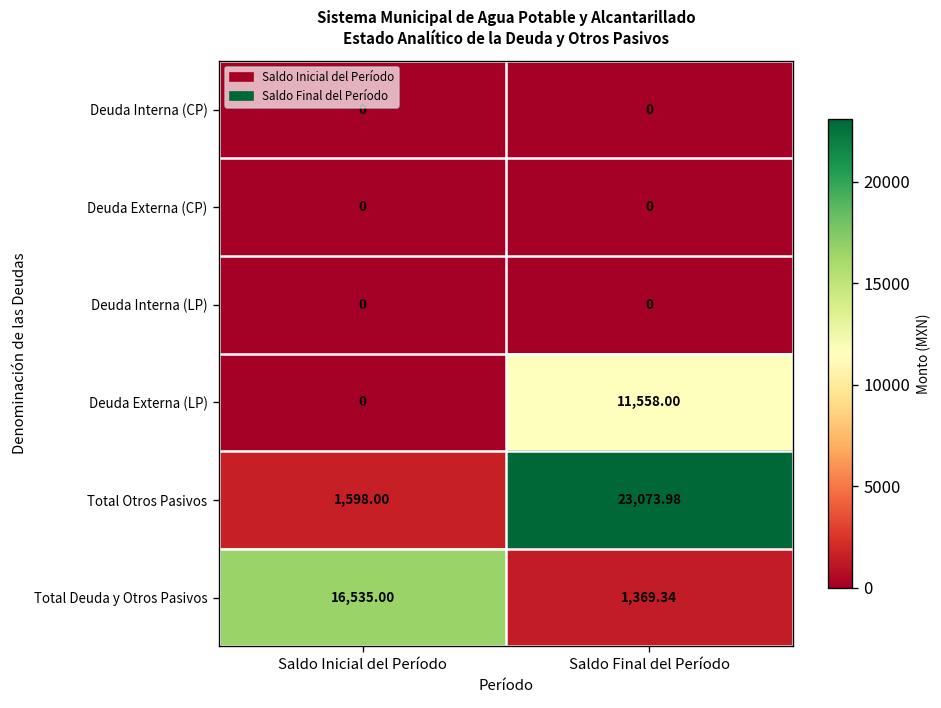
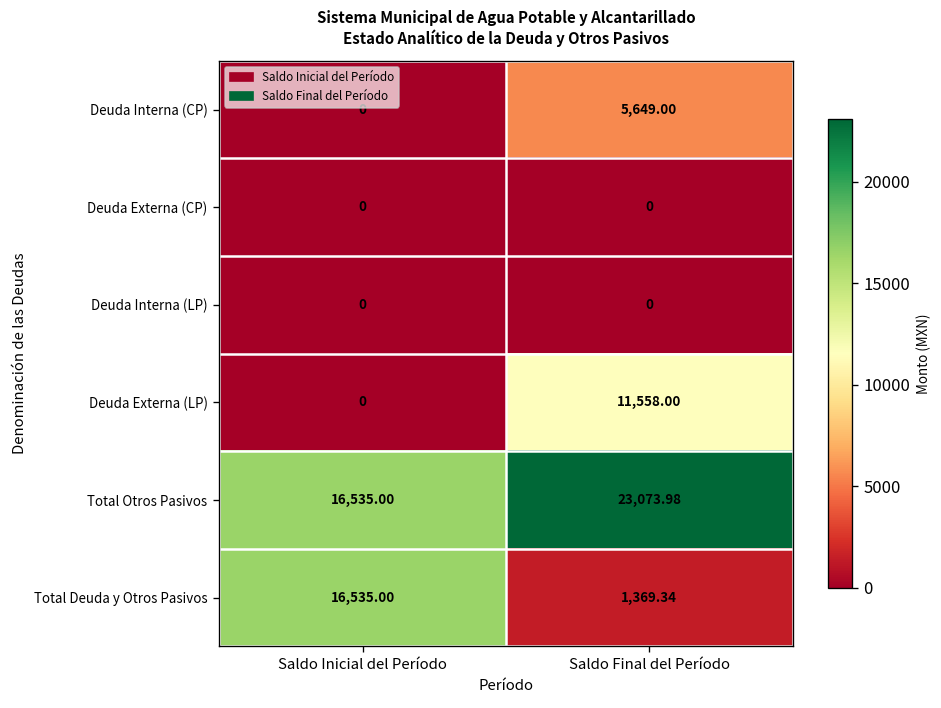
Deuda Interna (CP), Saldo Final del Período: 0 -> 5,649.00
Total Otros Pasivos, Saldo Inicial del Período: 1,598.00 -> 16,535.00
